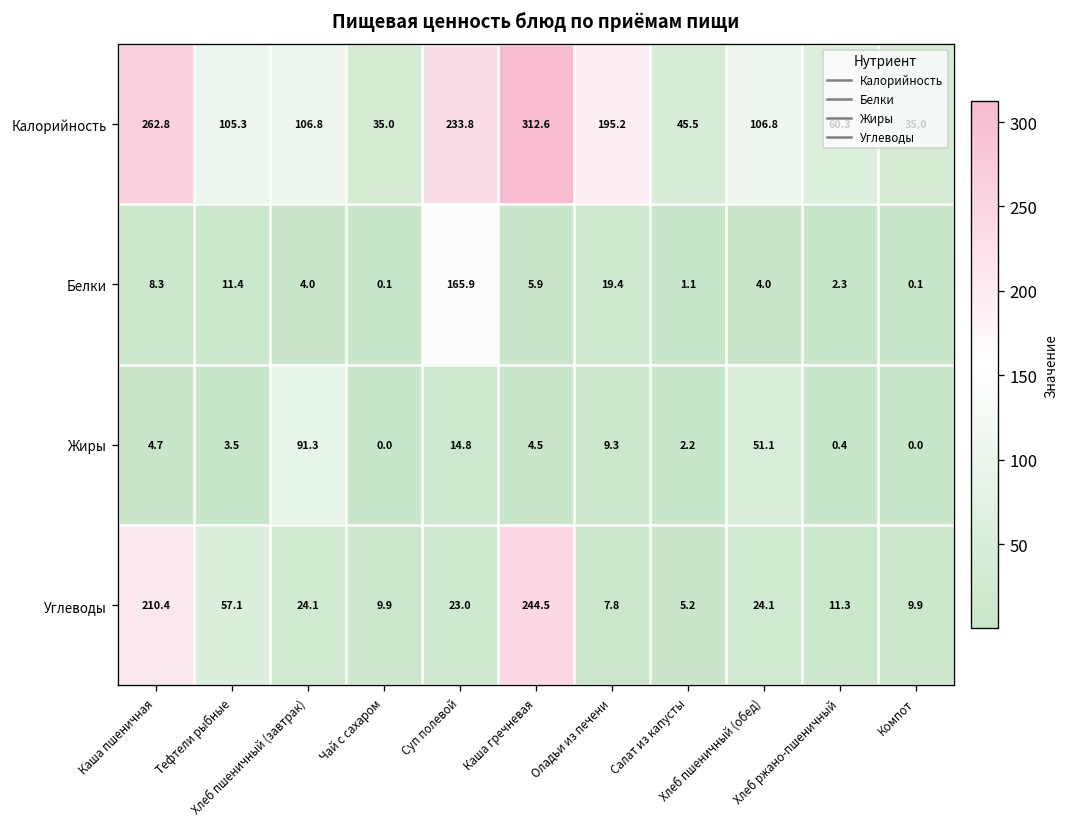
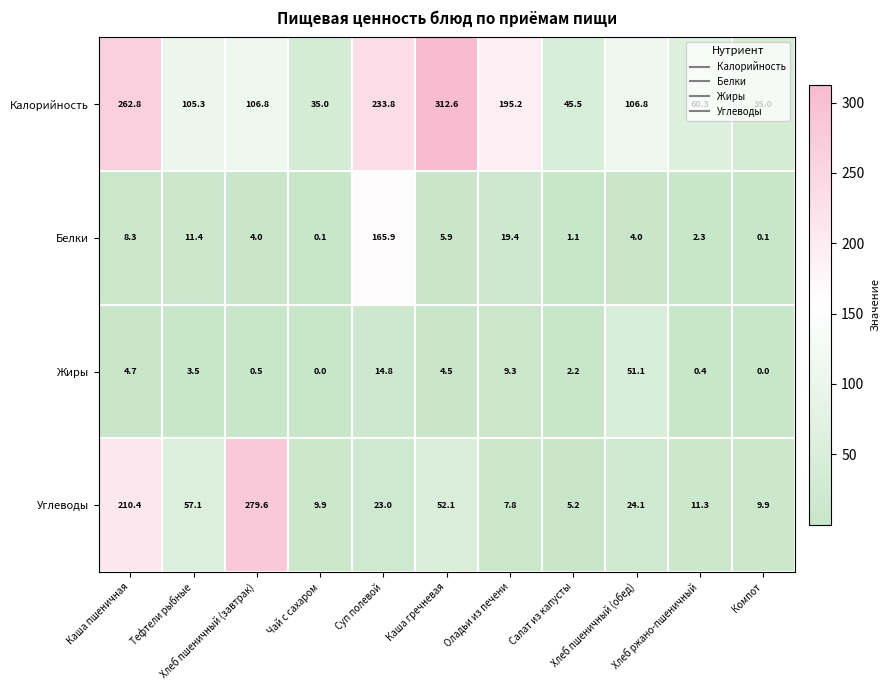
Жиры, Хлеб пшеничный (завтрак): 91.3 -> 0.5
Углеводы, Хлеб пшеничный (завтрак): 24.1 -> 279.6
Углеводы, Каша гречневая: 244.5 -> 52.1
